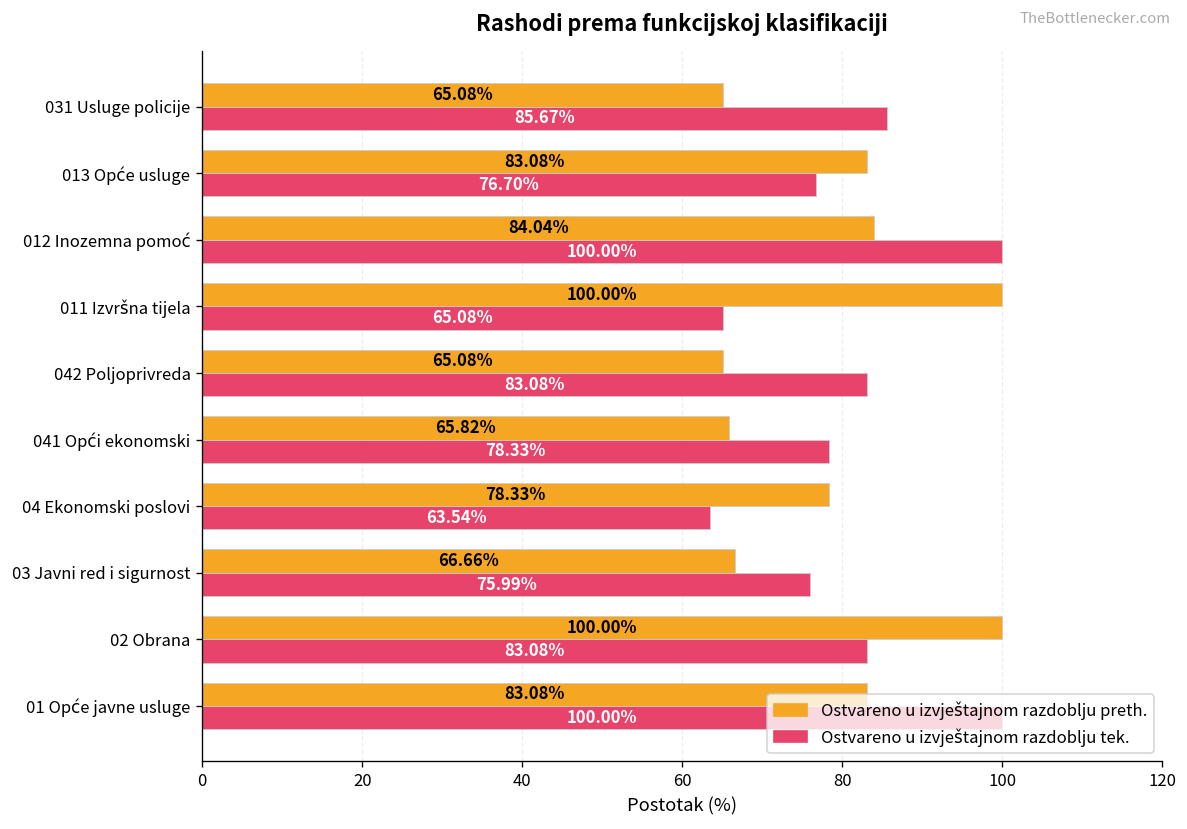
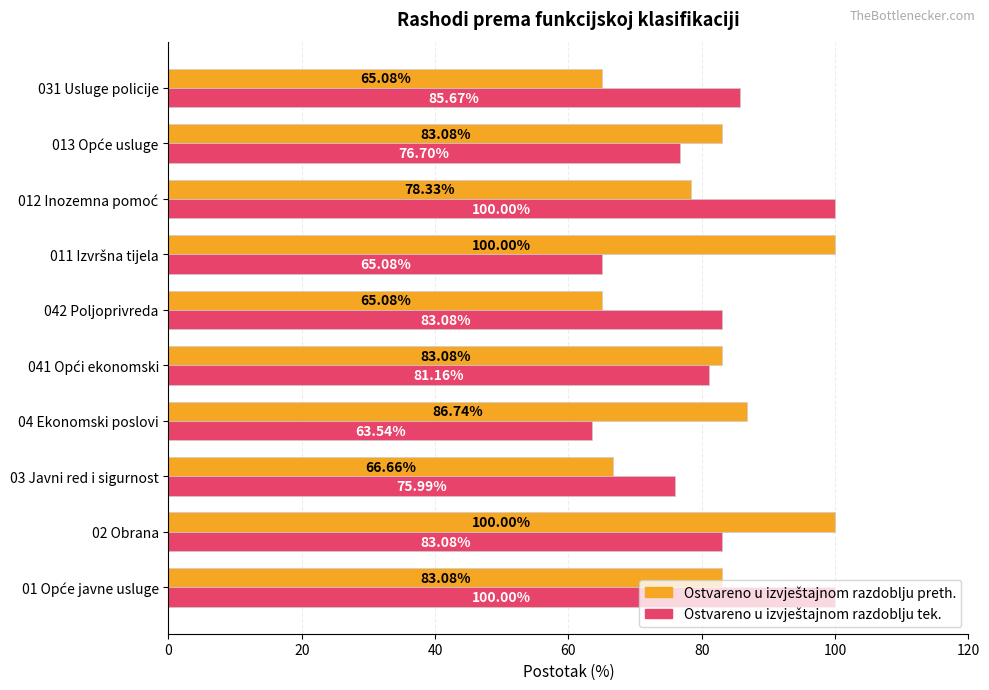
Ostvareno u izvještajnom razdoblju preth., 012 Inozemna pomoć: 84.04% -> 78.33%
Ostvareno u izvještajnom razdoblju preth., 041 Opći ekonomski: 65.82% -> 83.08%
Ostvareno u izvještajnom razdoblju tek., 041 Opći ekonomski: 78.33% -> 81.16%
Ostvareno u izvještajnom razdoblju preth., 04 Ekonomski poslovi: 78.33% -> 86.74%
